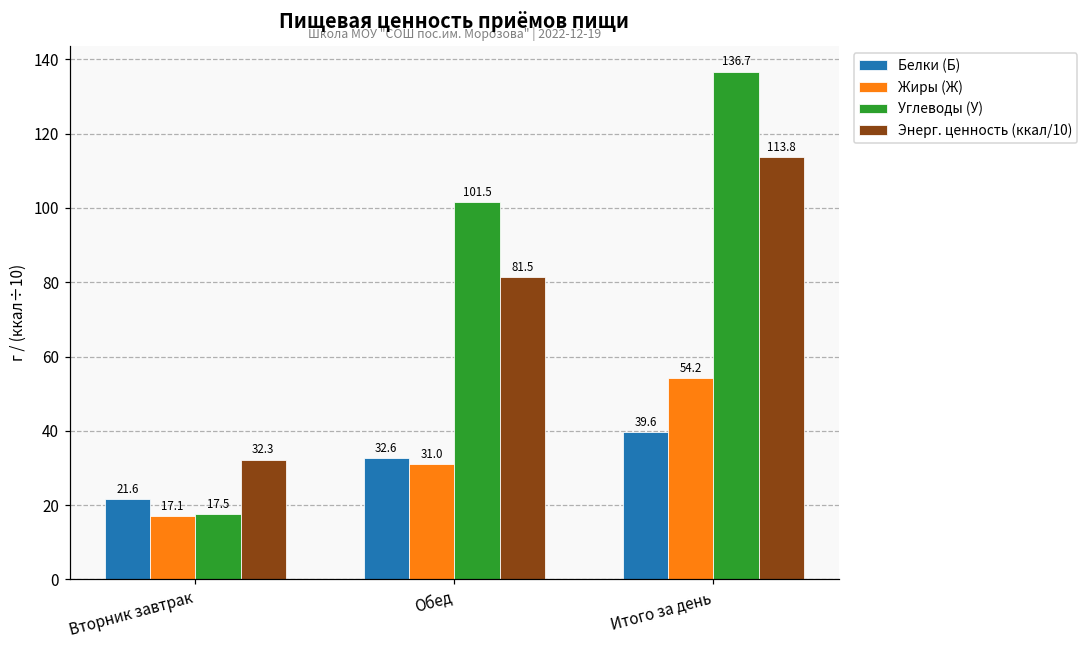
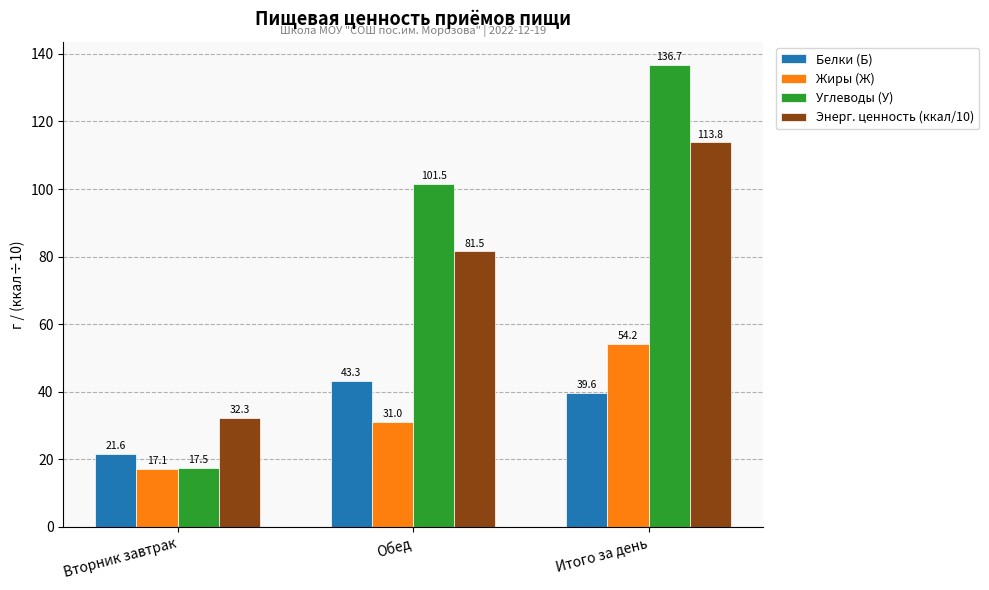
Белки (Б), Обед: 32.6 -> 43.3
